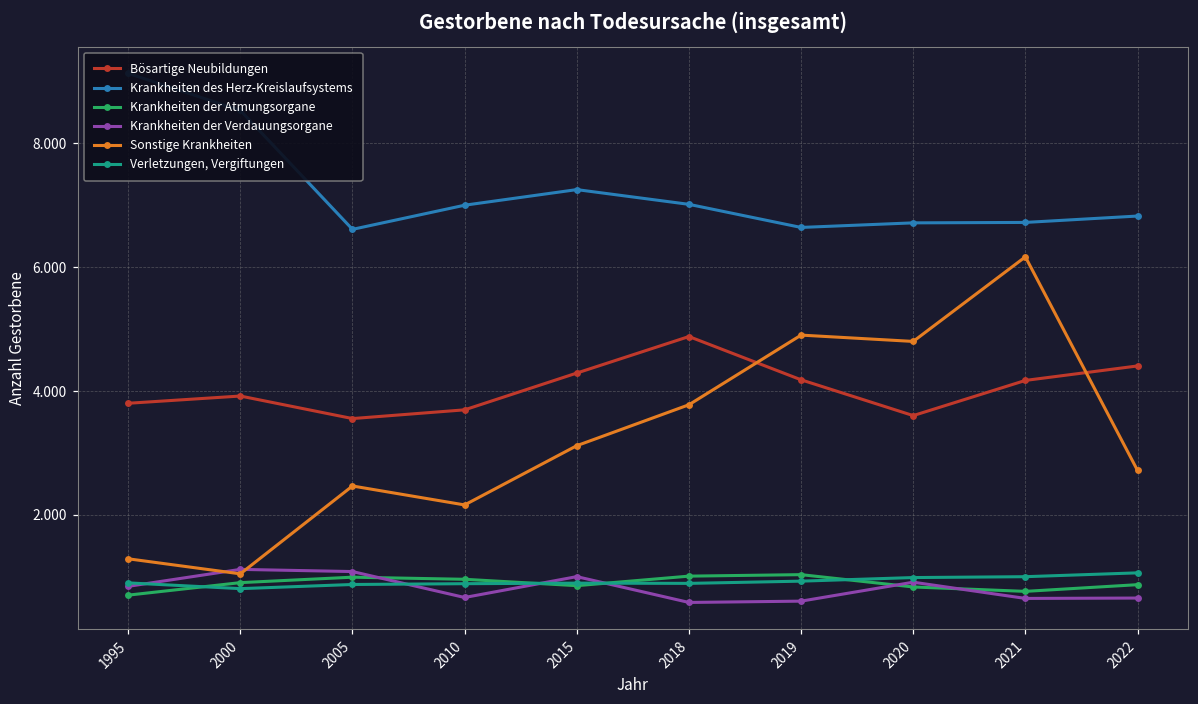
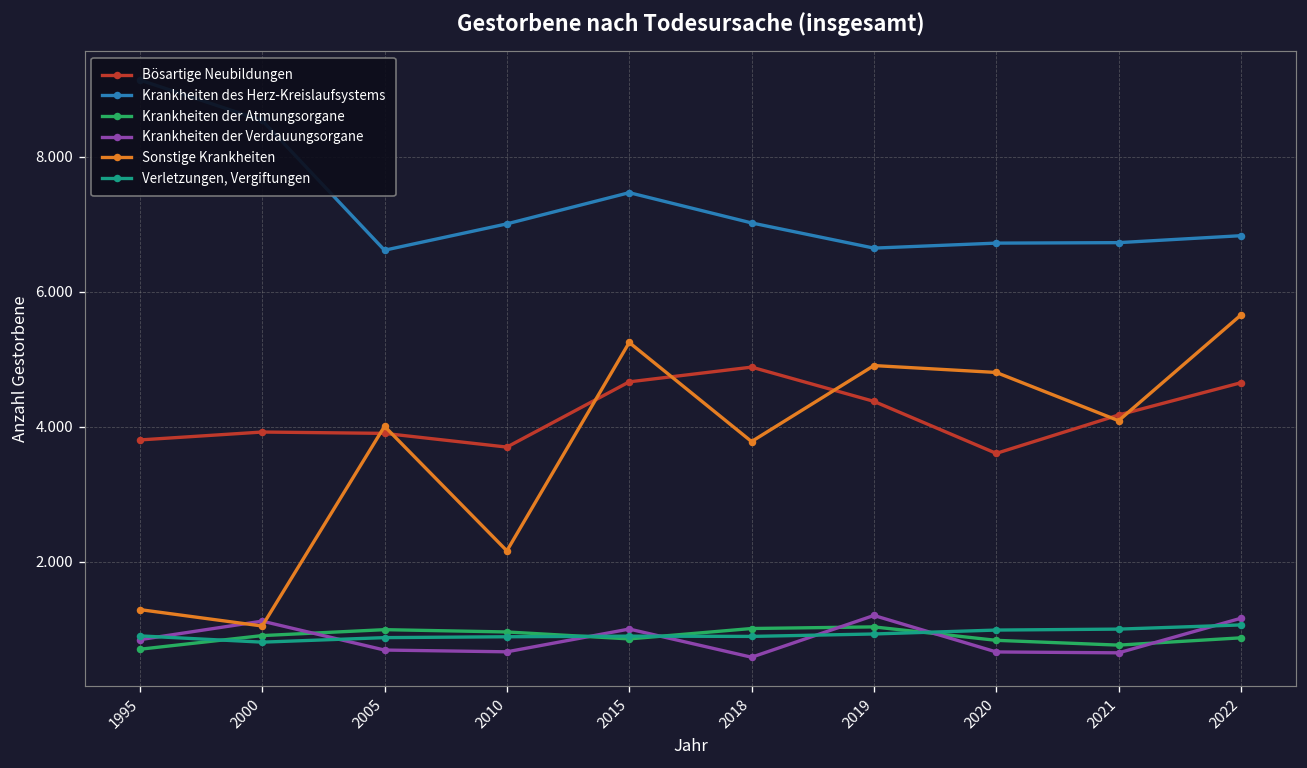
Bösartige Neubildungen, 2005: 3.6 -> 3.9
Krankheiten der Verdauungsorgane, 2005: 1.1 -> 0.7
Sonstige Krankheiten, 2005: 2.5 -> 4.0
Bösartige Neubildungen, 2015: 4.3 -> 4.7
Krankheiten des Herz-Kreislaufsystems, 2015: 7.3 -> 7.5
Sonstige Krankheiten, 2015: 3.1 -> 5.2
Bösartige Neubildungen, 2019: 4.2 -> 4.4
Krankheiten der Verdauungsorgane, 2019: 0.6 -> 1.2
Krankheiten der Verdauungsorgane, 2020: 0.9 -> 0.7
Sonstige Krankheiten, 2021: 6.2 -> 4.1
Bösartige Neubildungen, 2022: 4.4 -> 4.7
Krankheiten der Verdauungsorgane, 2022: 0.7 -> 1.2
Sonstige Krankheiten, 2022: 2.7 -> 5.7
